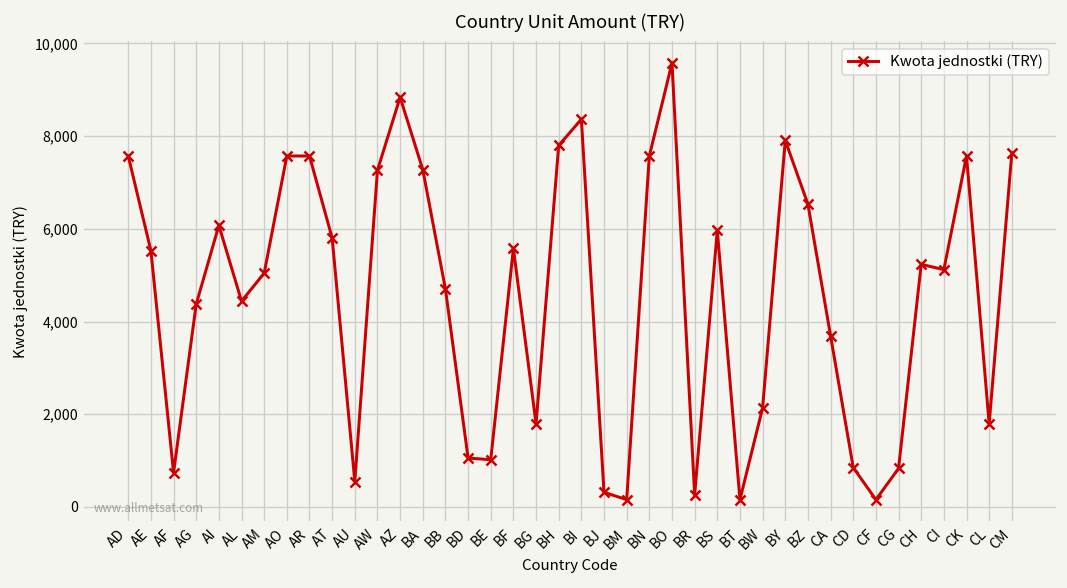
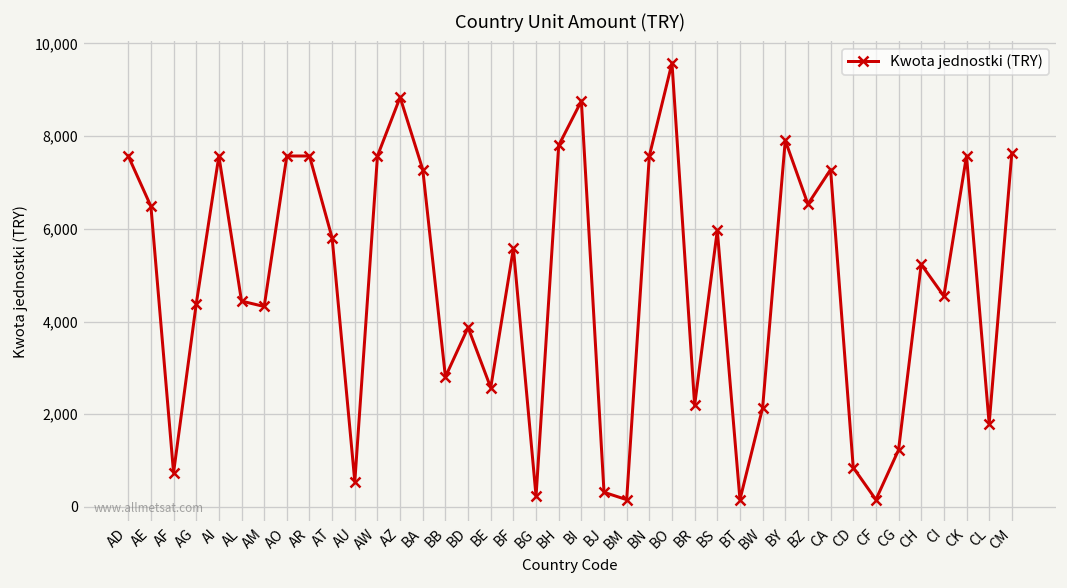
AE: 5,500 -> 6,500
AI: 6,100 -> 7,600
AM: 5,000 -> 4,300
AW: 7,300 -> 7,600
BB: 4,700 -> 2,800
BD: 1,100 -> 3,900
BE: 1,000 -> 2,600
BG: 1,800 -> 200
BI: 8,400 -> 8,800
BR: 300 -> 2,200
CA: 3,700 -> 7,300
CG: 800 -> 1,200
CI: 5,100 -> 4,500
